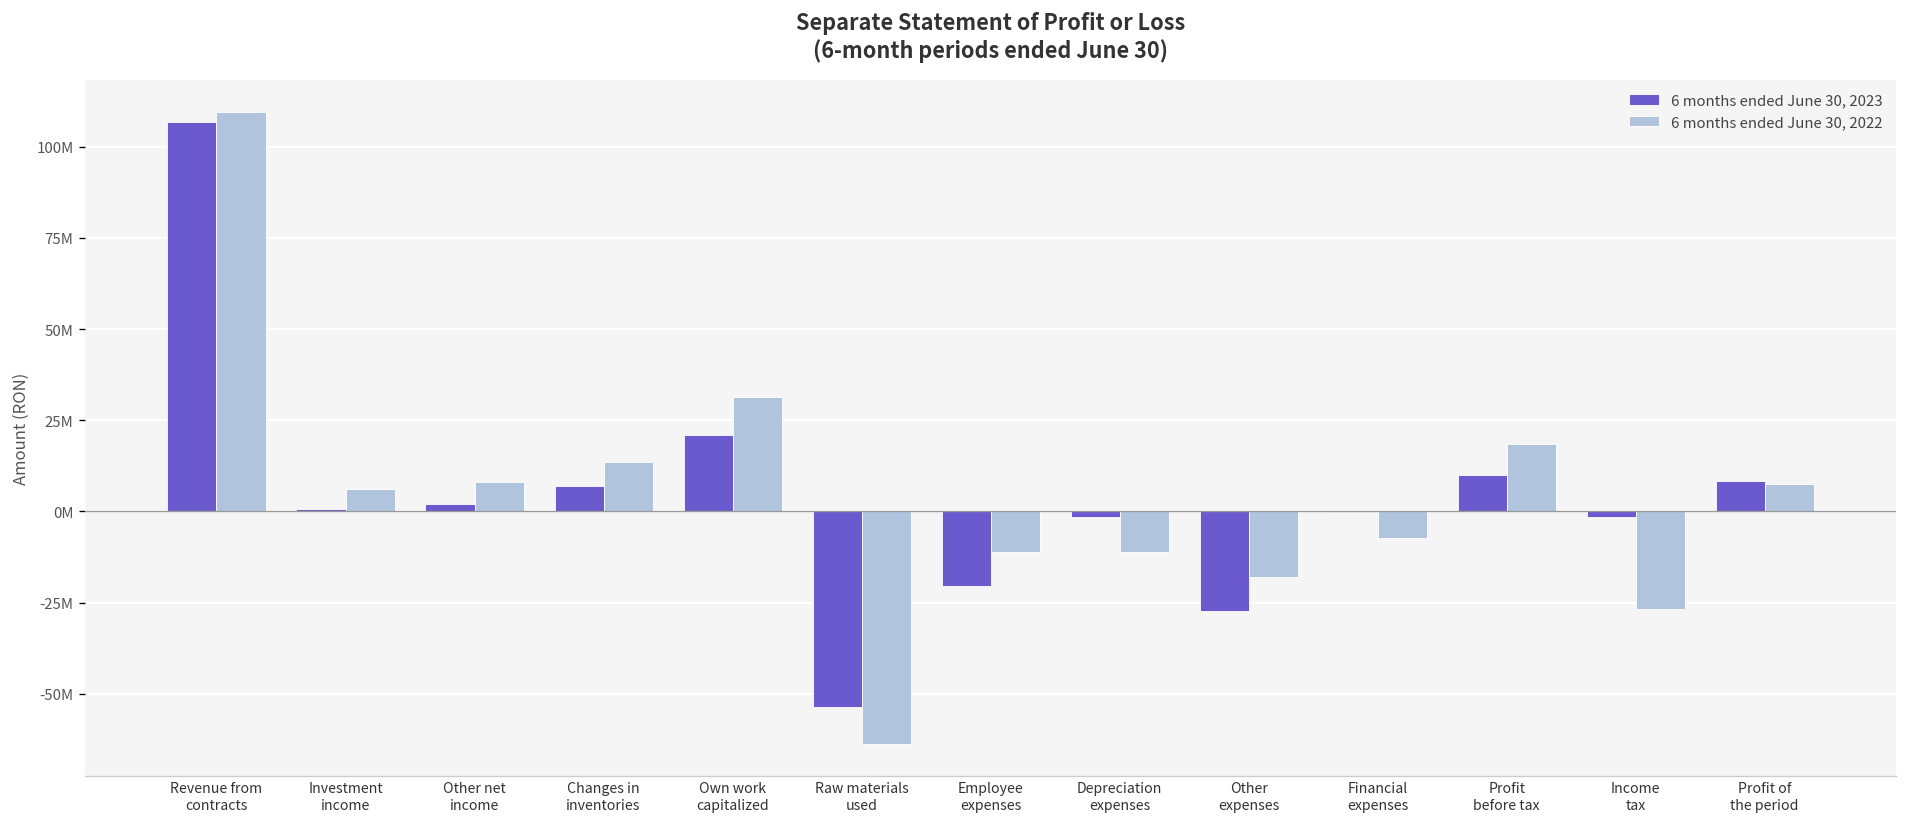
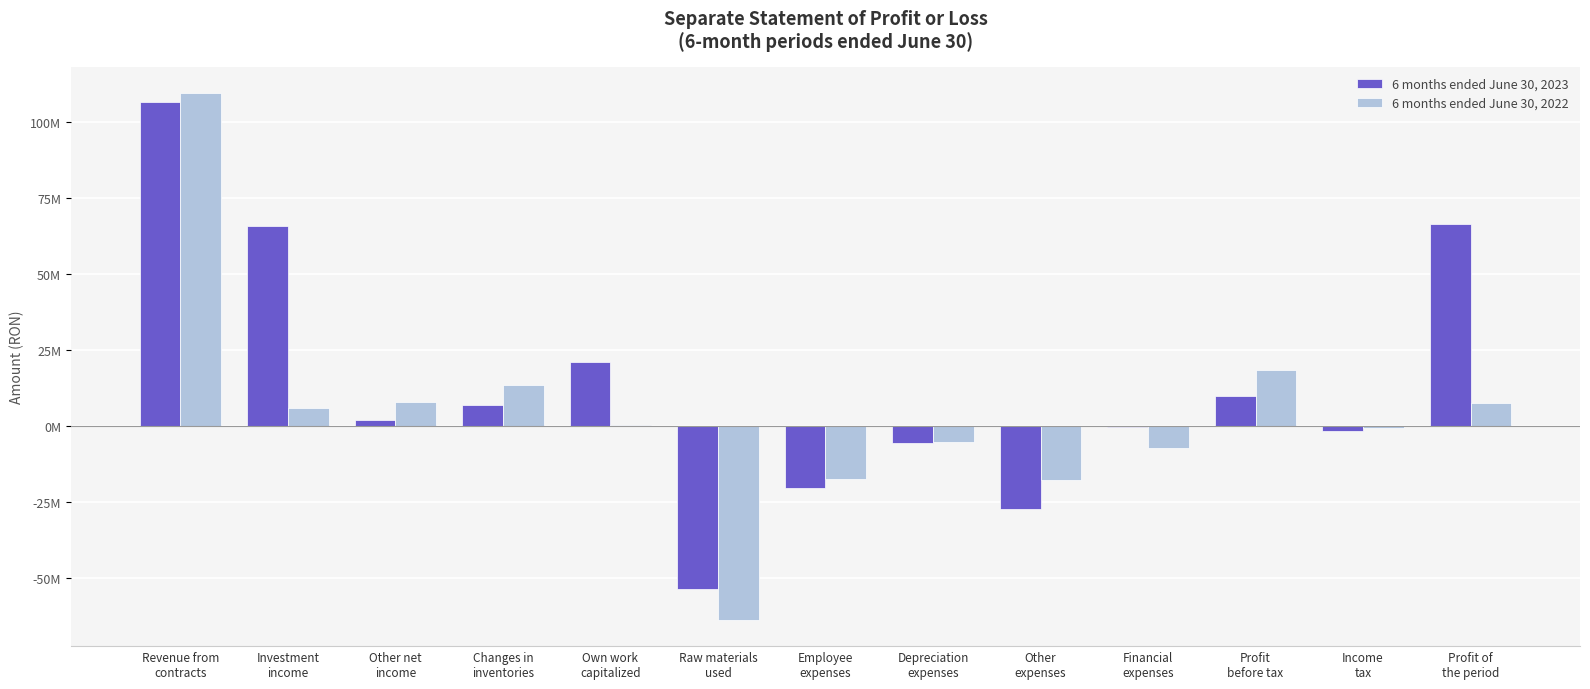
6 months ended June 30, 2023, Investment income: 1000000 -> 66000000
6 months ended June 30, 2022, Own work capitalized: 31000000 -> 0
6 months ended June 30, 2022, Employee expenses: -11000000 -> -17000000
6 months ended June 30, 2023, Depreciation expenses: -2000000 -> -6000000
6 months ended June 30, 2022, Depreciation expenses: -11000000 -> -5000000
6 months ended June 30, 2022, Income tax: -27000000 -> -1000000
6 months ended June 30, 2023, Profit of the period: 8000000 -> 67000000
